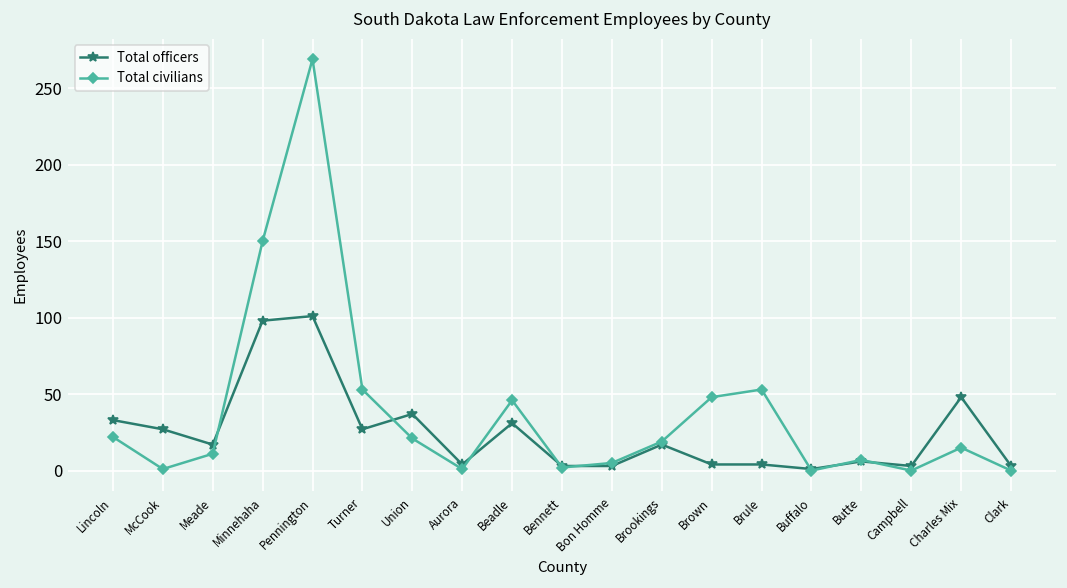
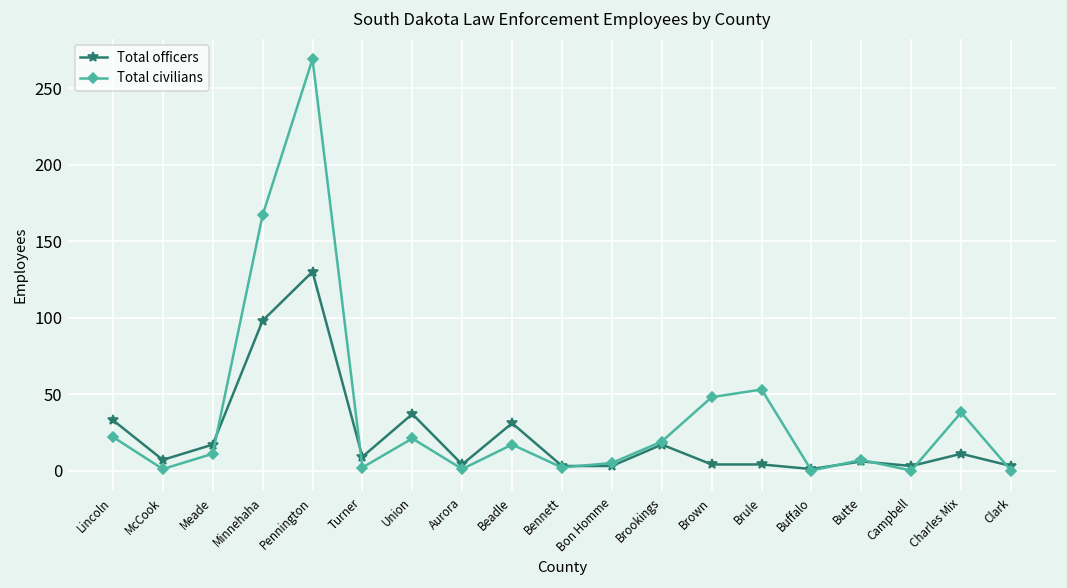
Total officers, McCook: 27 -> 7
Total civilians, Minnehaha: 150 -> 167
Total officers, Pennington: 101 -> 130
Total officers, Turner: 27 -> 9
Total civilians, Turner: 53 -> 2
Total civilians, Beadle: 46 -> 17
Total officers, Charles Mix: 48 -> 11
Total civilians, Charles Mix: 15 -> 38
